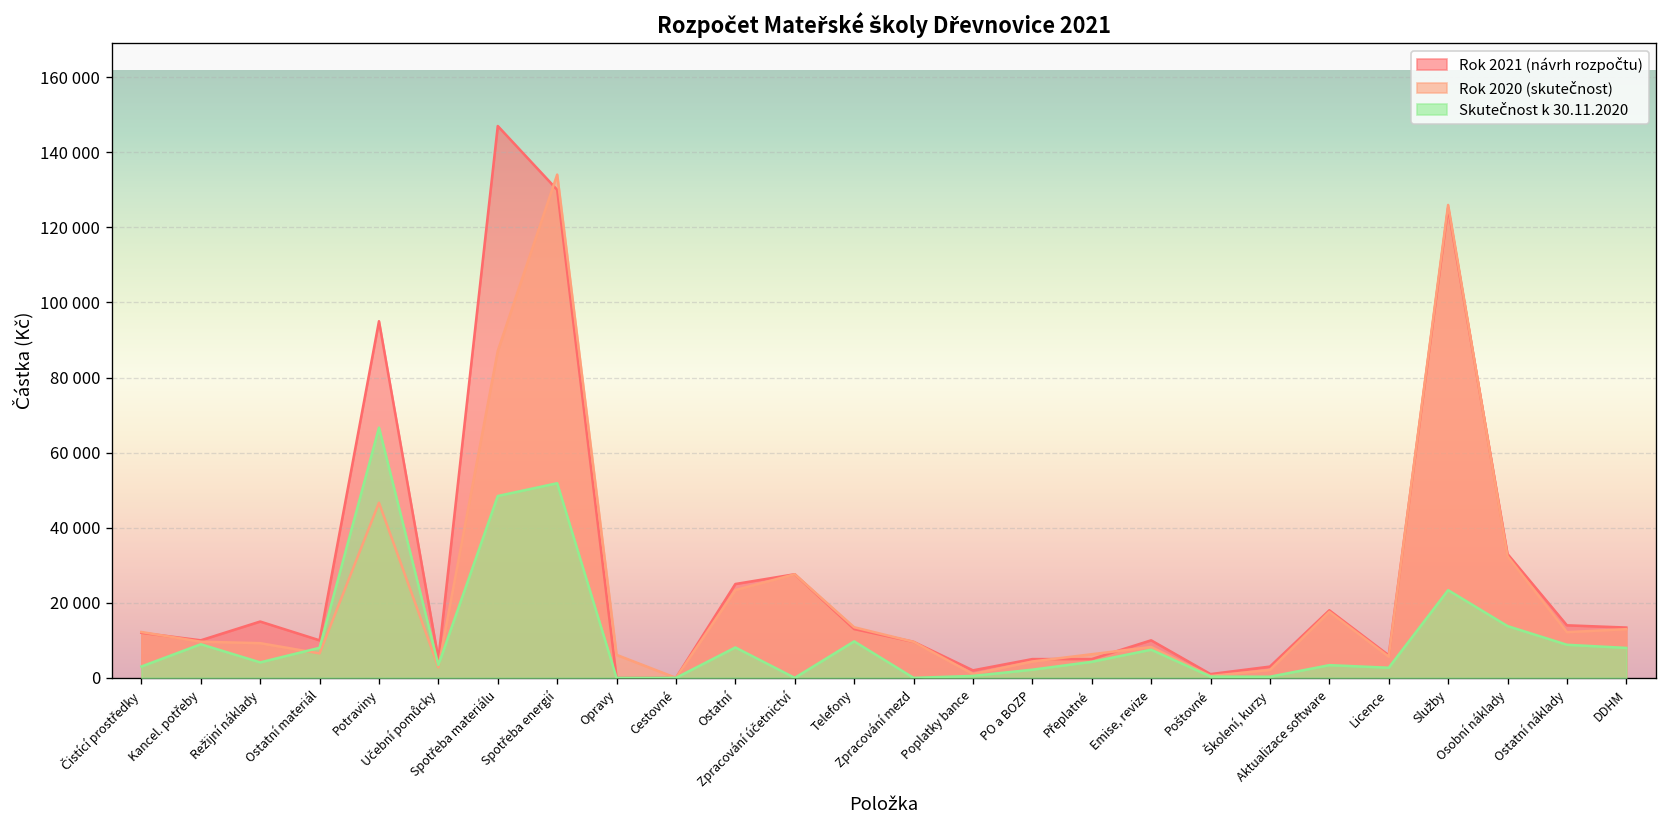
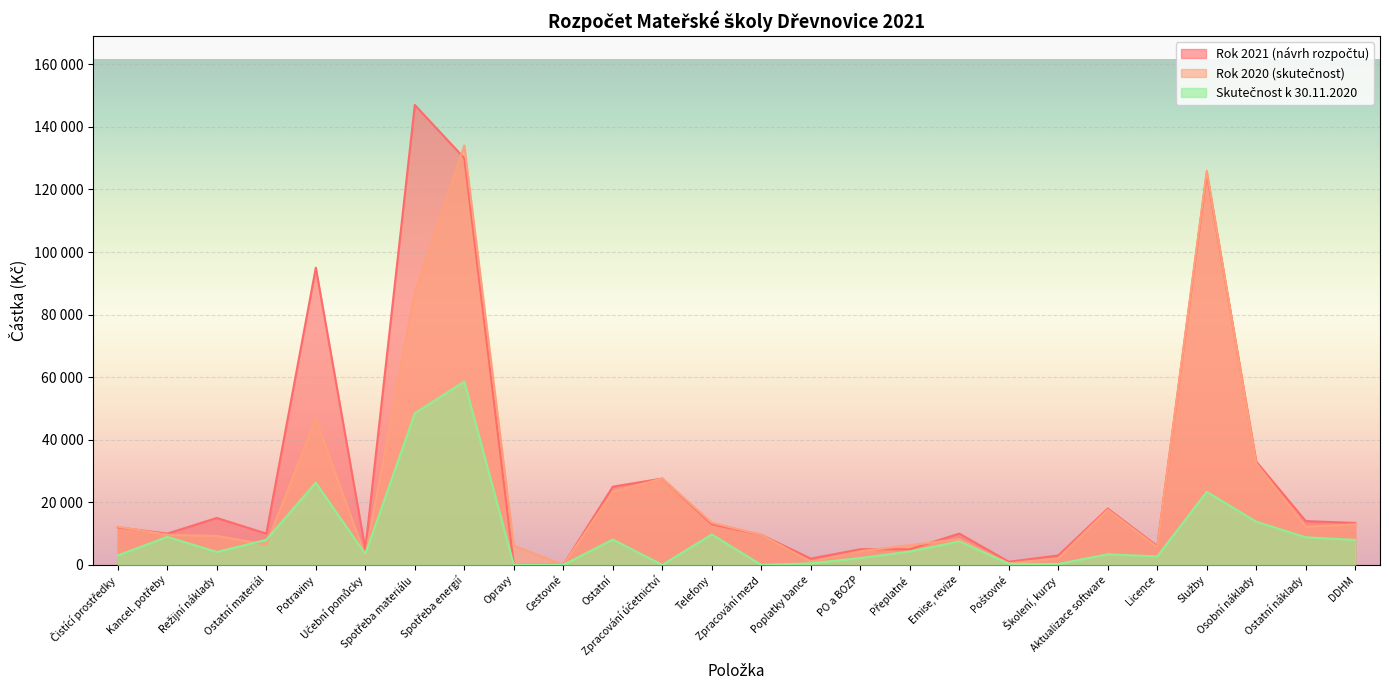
Skutečnost k 30.11.2020, Potraviny: 67000 -> 26000
Skutečnost k 30.11.2020, Spotřeba energií: 52000 -> 59000
